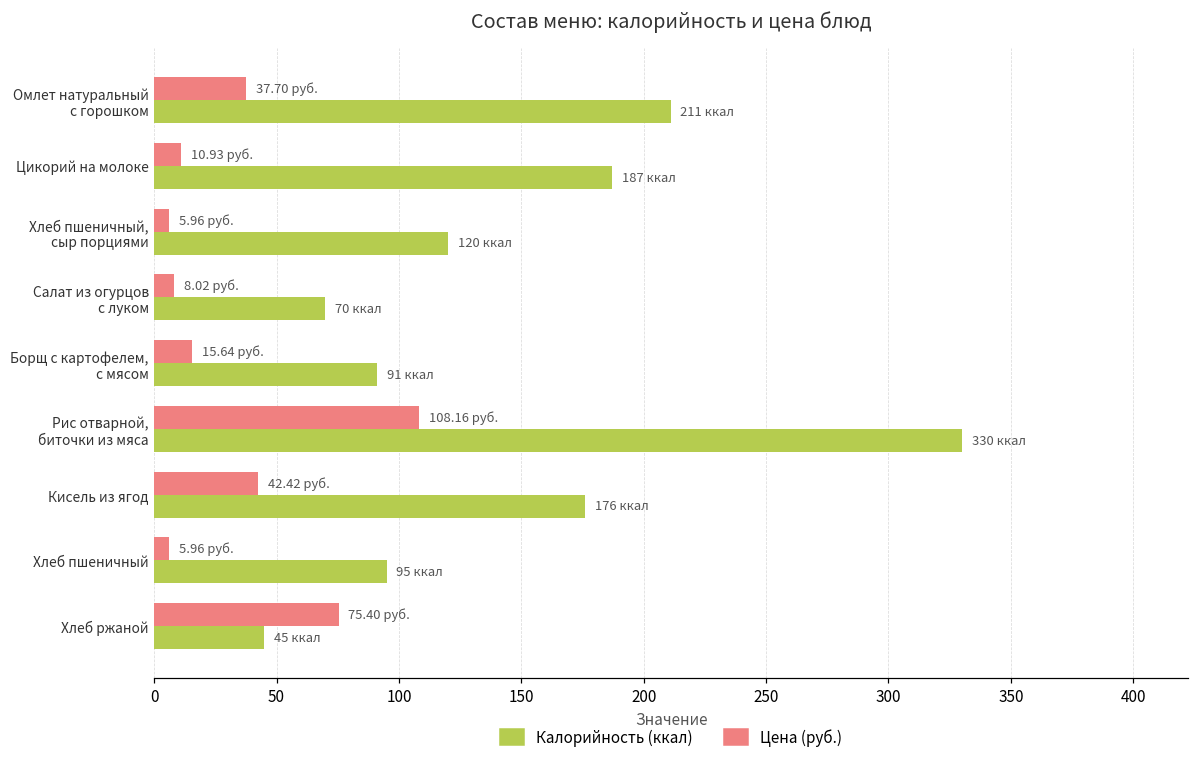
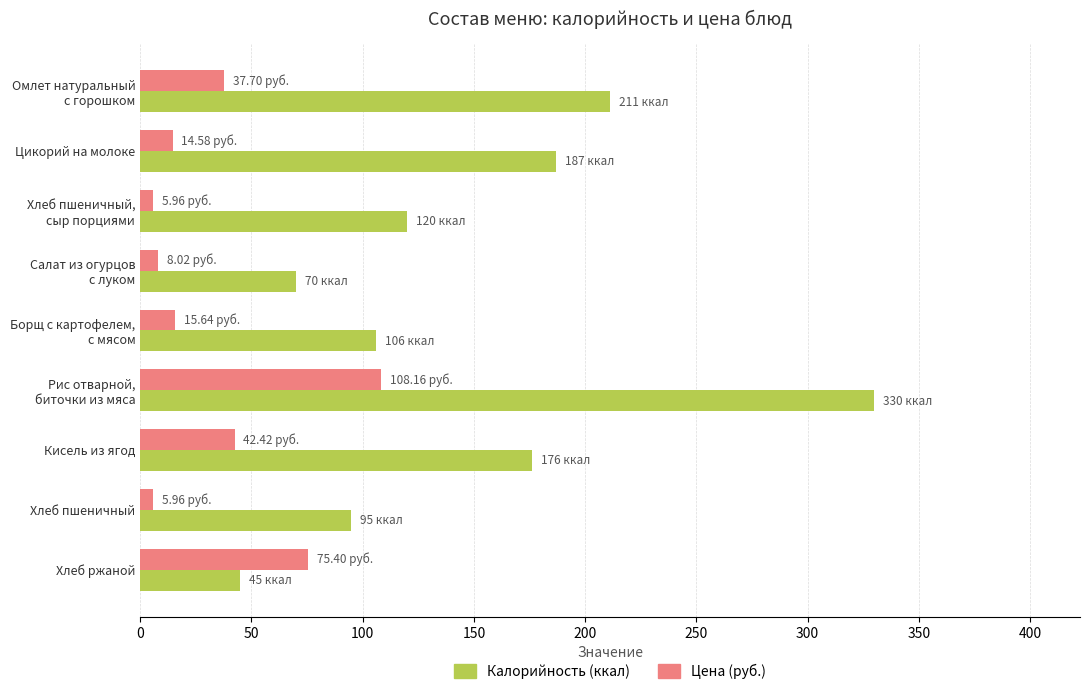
Цена (руб.), Цикорий на молоке: 10.93 -> 14.58
Калорийность (ккал), Борщ с картофелем, с мясом: 91 -> 106
